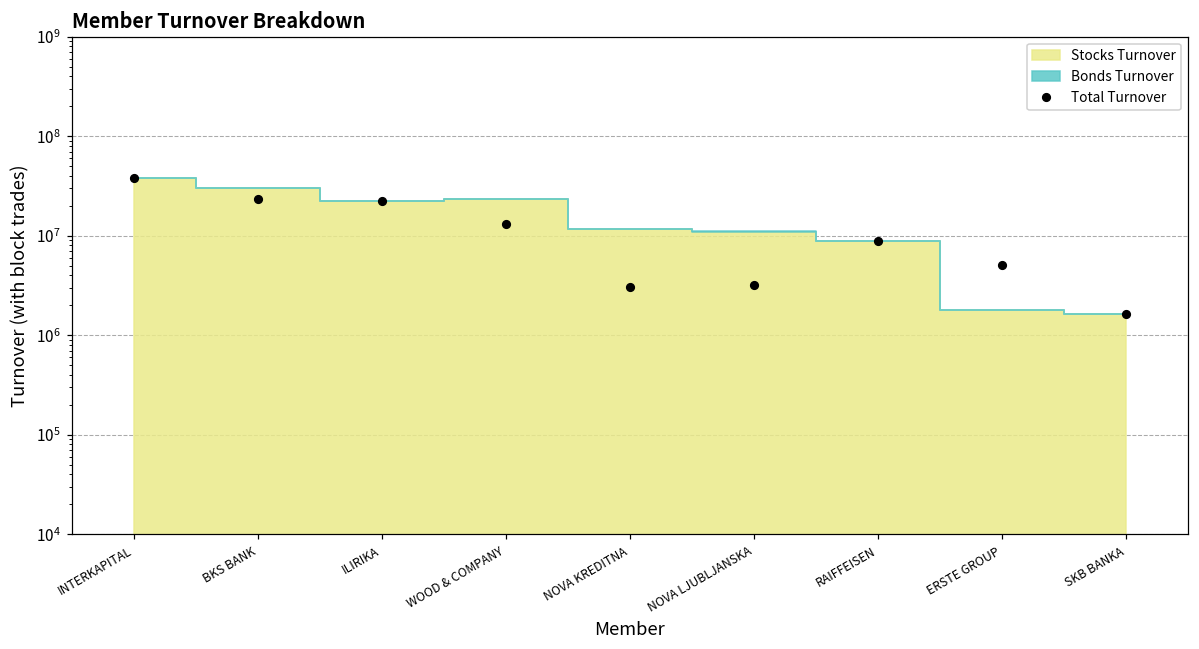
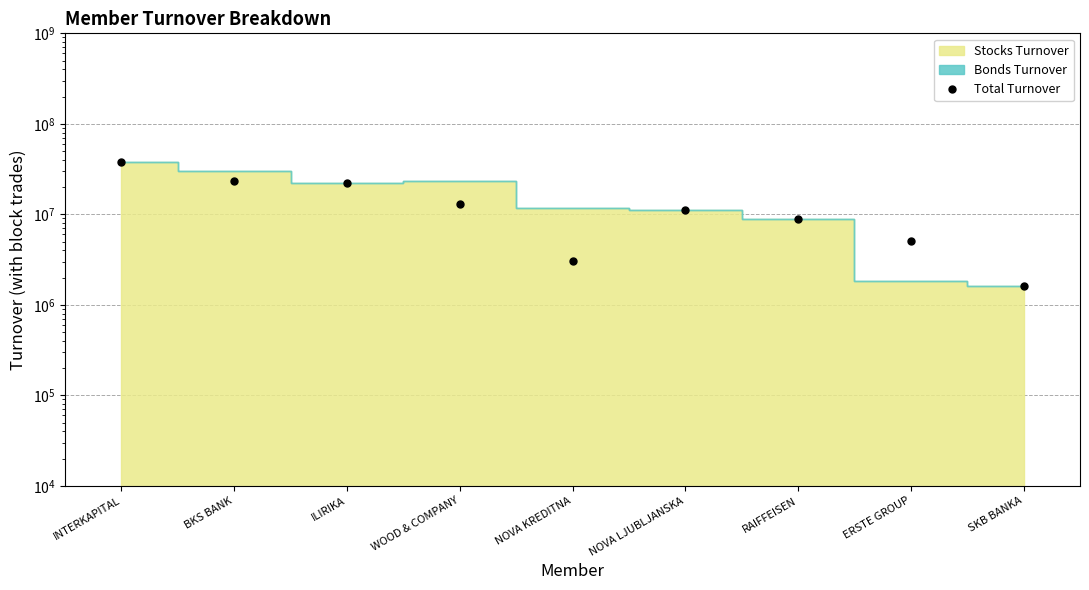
Total Turnover, NOVA LJUBLJANSKA: 3200000 -> 11000000
